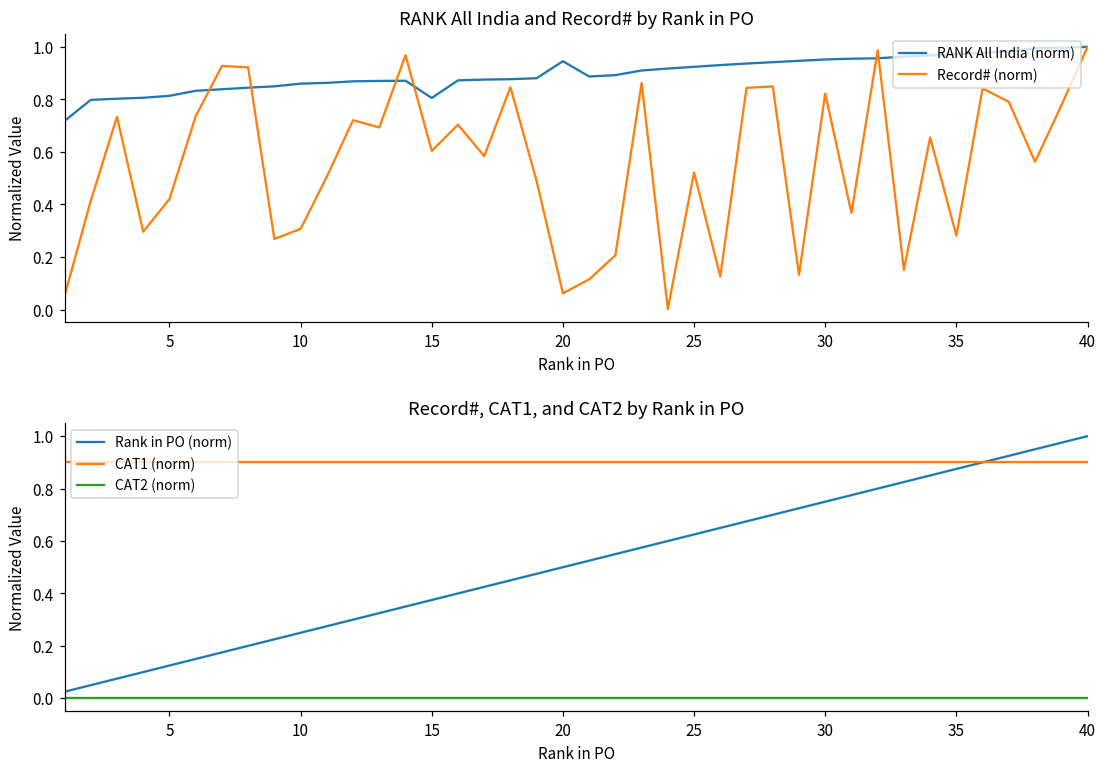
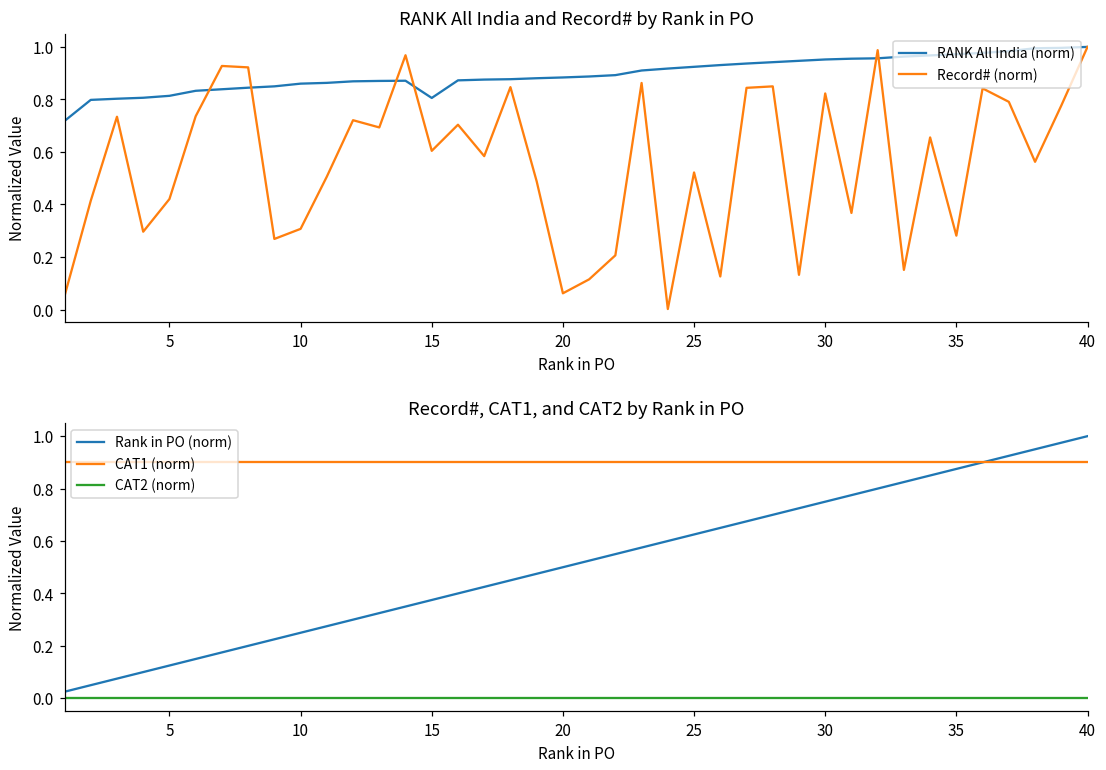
RANK All India and Record# by Rank in PO, RANK All India (norm), 20: 0.95 -> 0.88
